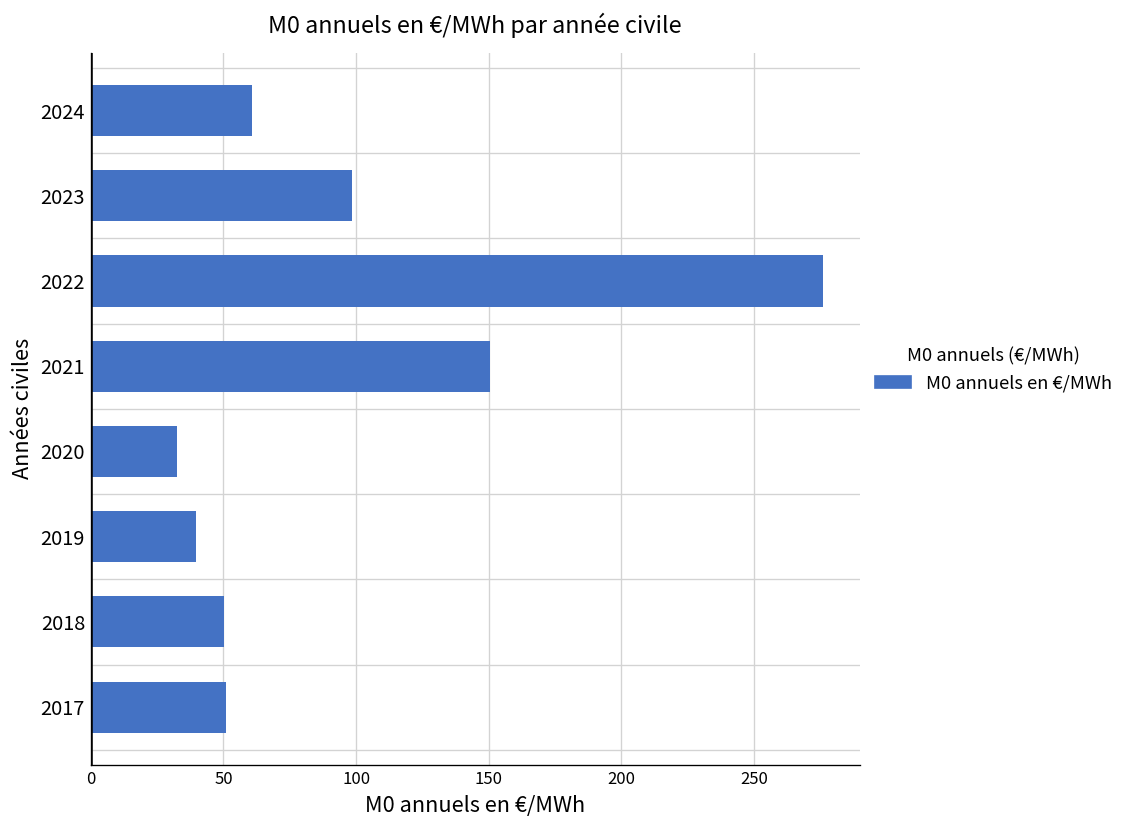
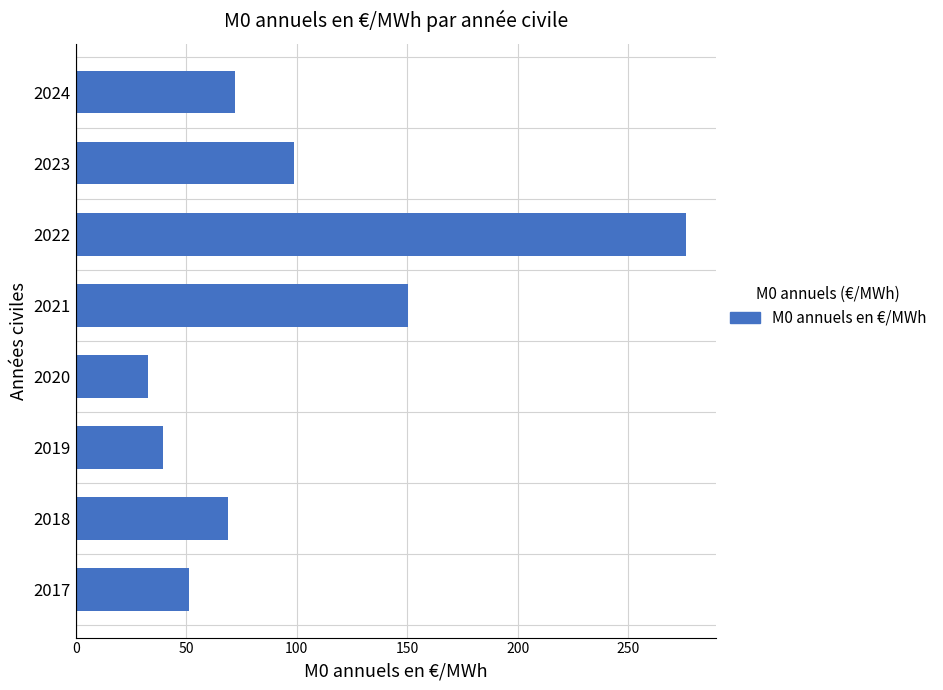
2024: 61 -> 72
2018: 50 -> 69
